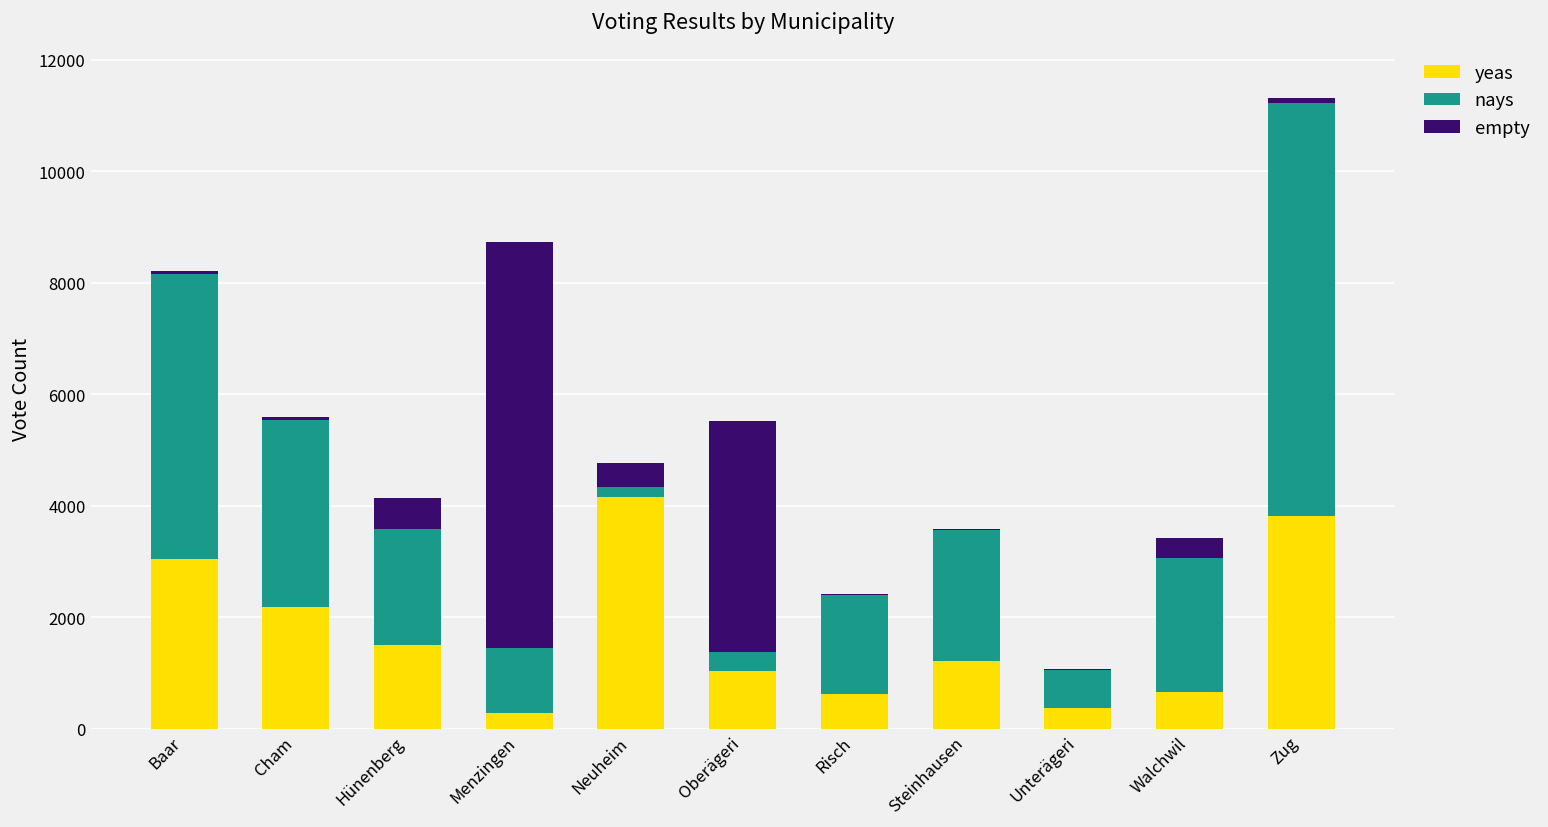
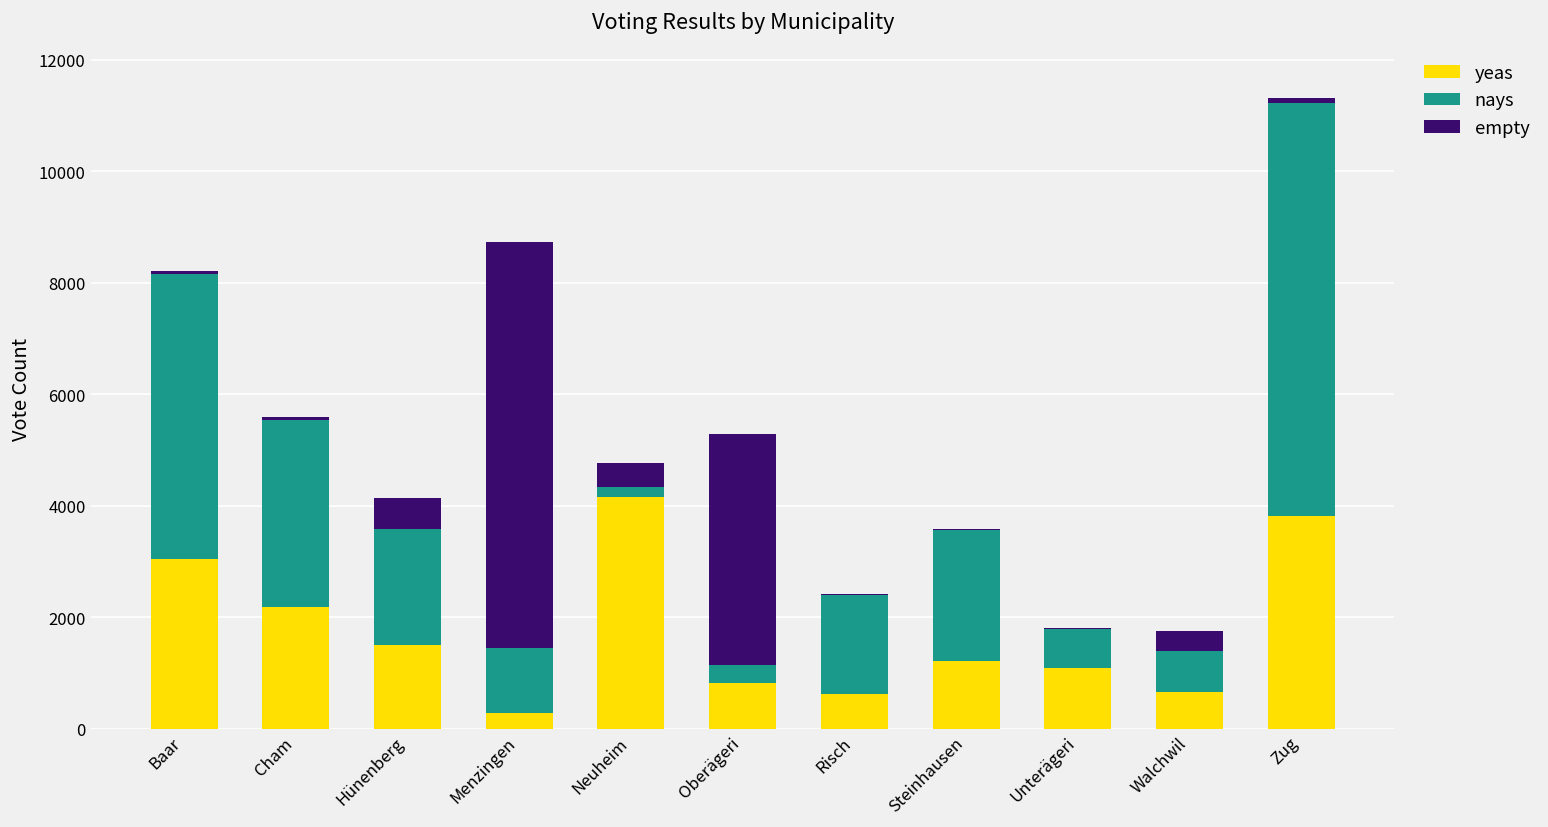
yeas, Oberägeri: 1000 -> 800
yeas, Unterägeri: 400 -> 1100
nays, Walchwil: 2400 -> 700
